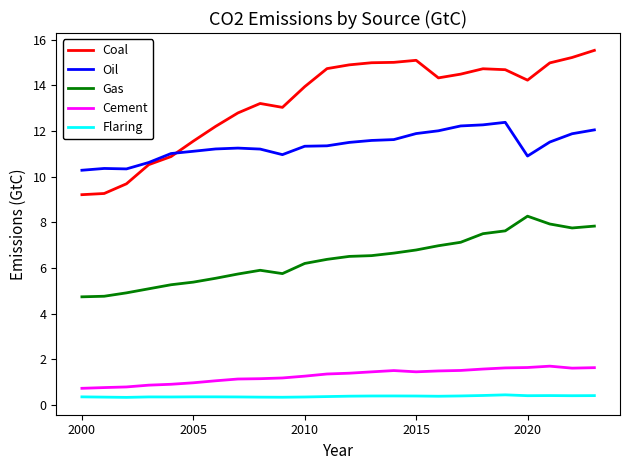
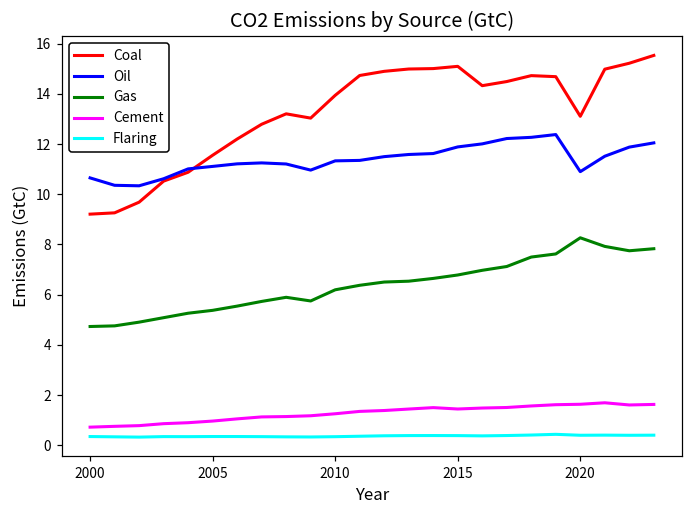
Oil, 2000: 10.3 -> 10.7
Coal, 2020: 14.2 -> 13.1
